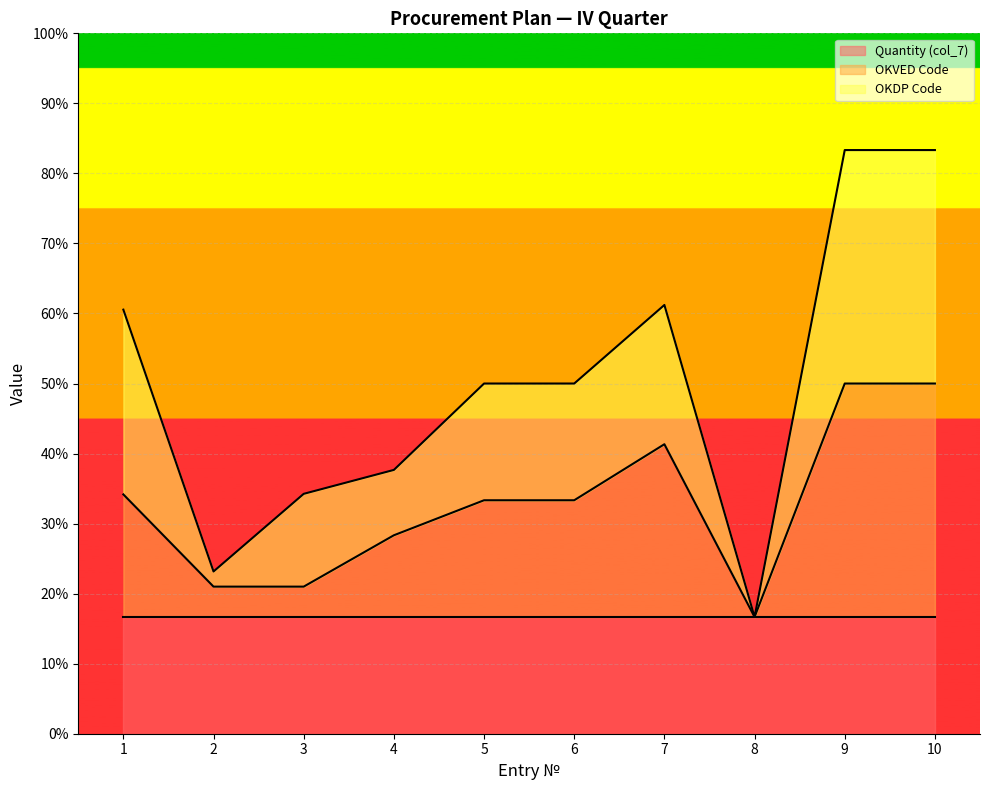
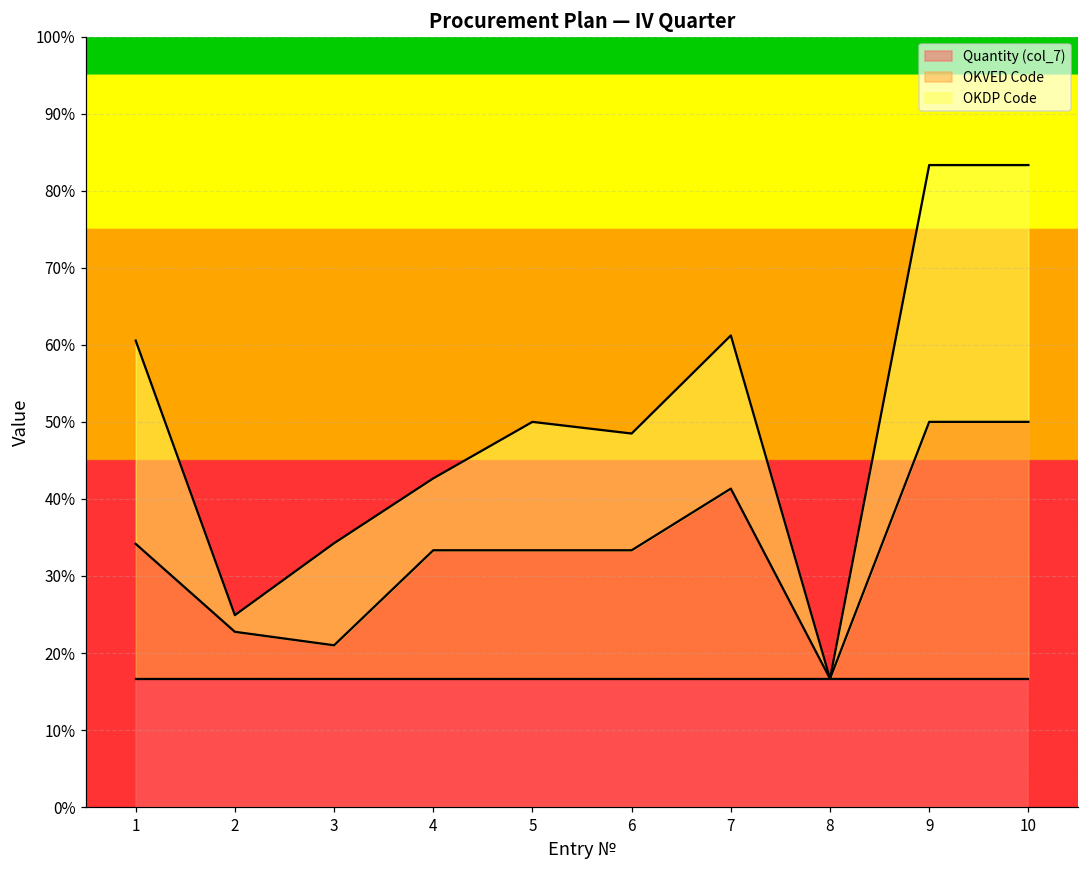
OKVED Code, 2: 21% -> 23%
OKVED Code, 4: 28% -> 33%
OKDP Code, 6: 17% -> 15%
